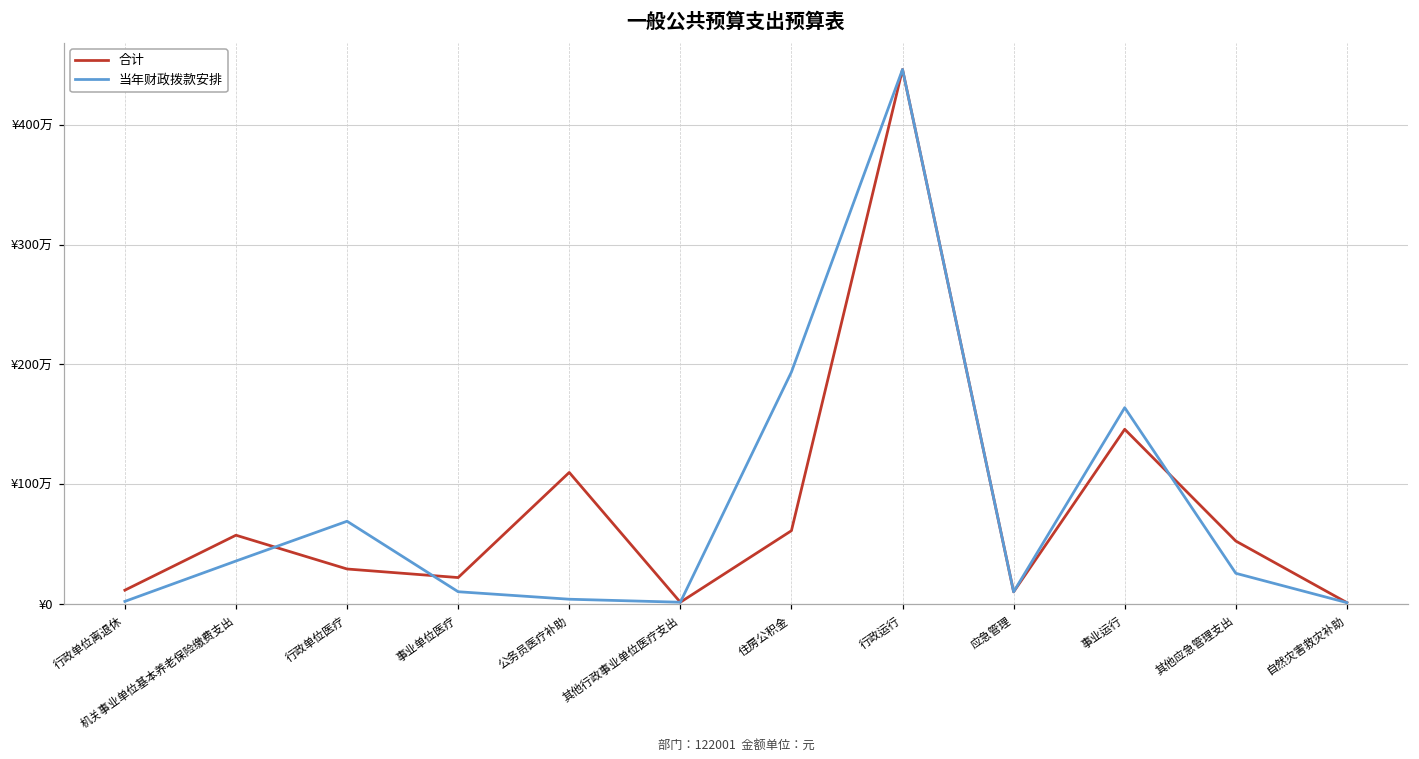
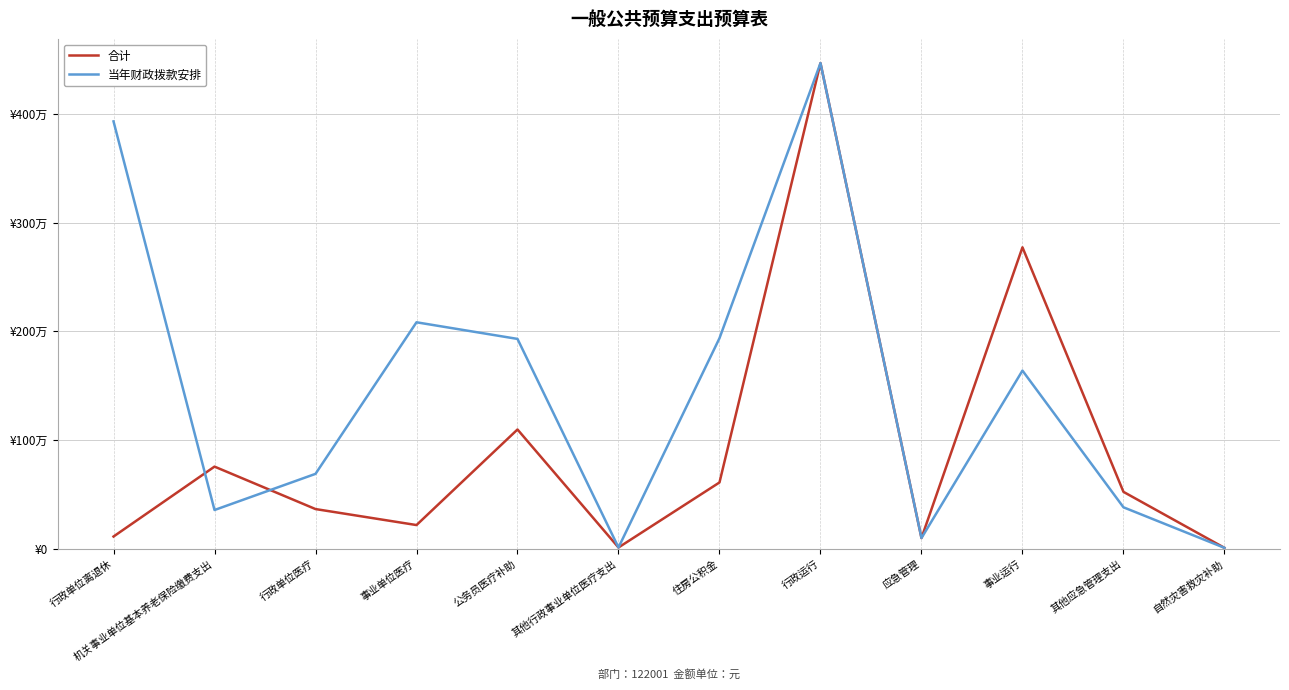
当年财政拨款安排, 行政单位离退休: ¥2万 -> ¥393万
合计, 机关事业单位基本养老保险缴费支出: ¥57万 -> ¥76万
合计, 行政单位医疗: ¥29万 -> ¥37万
当年财政拨款安排, 事业单位医疗: ¥10万 -> ¥208万
当年财政拨款安排, 公务员医疗补助: ¥4万 -> ¥193万
合计, 事业运行: ¥146万 -> ¥277万
当年财政拨款安排, 其他应急管理支出: ¥26万 -> ¥38万
